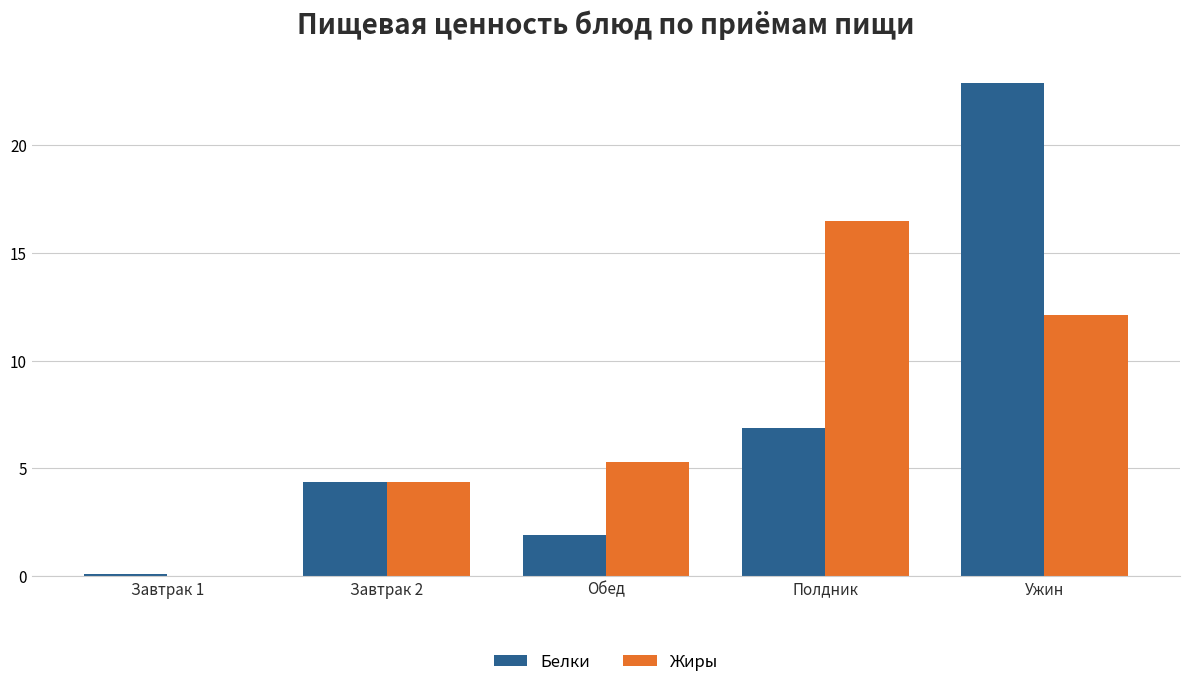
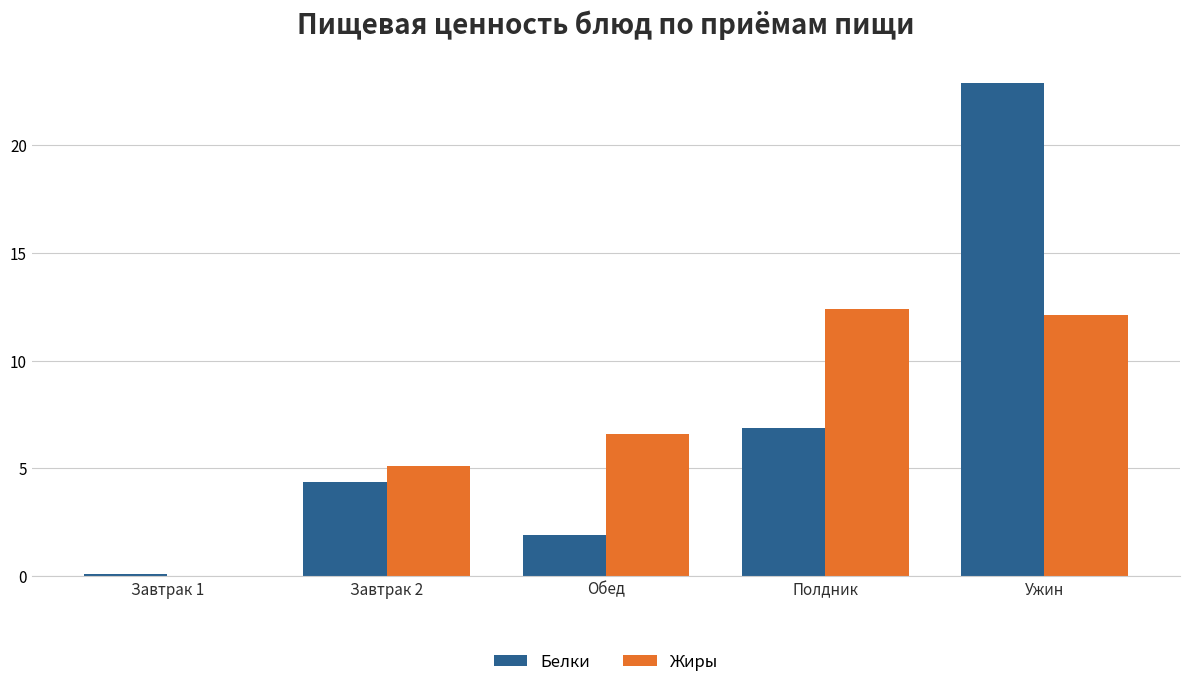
Жиры, Завтрак 2: 4.4 -> 5.1
Жиры, Обед: 5.3 -> 6.6
Жиры, Полдник: 16.5 -> 12.4
